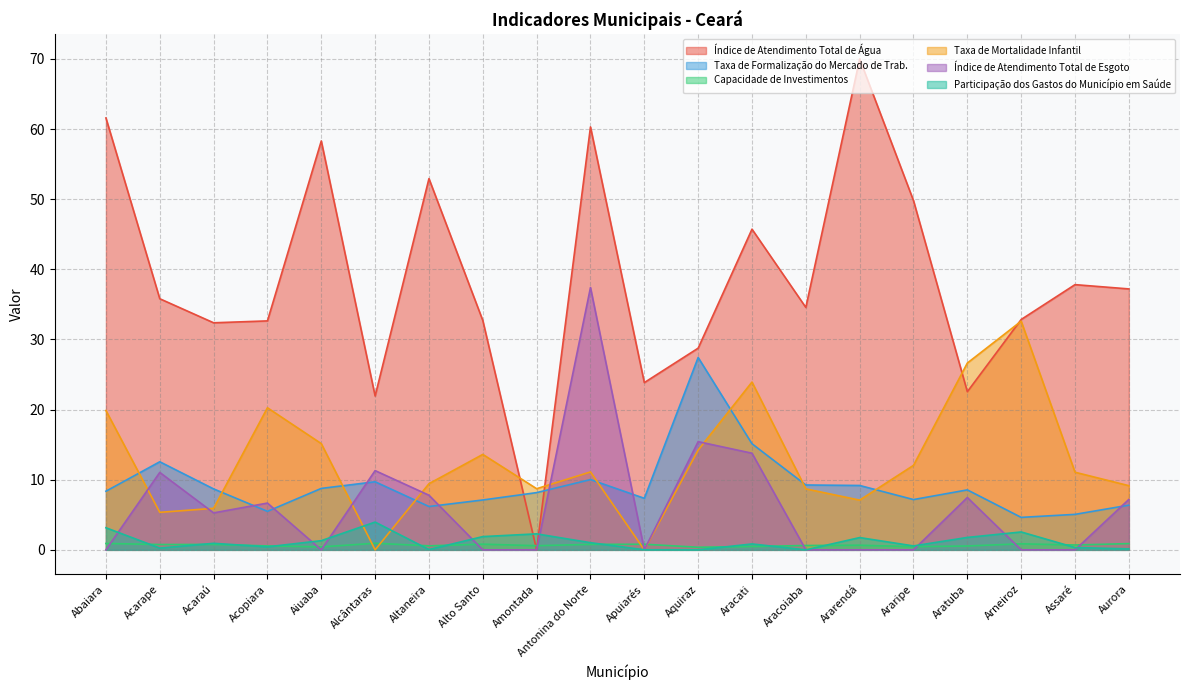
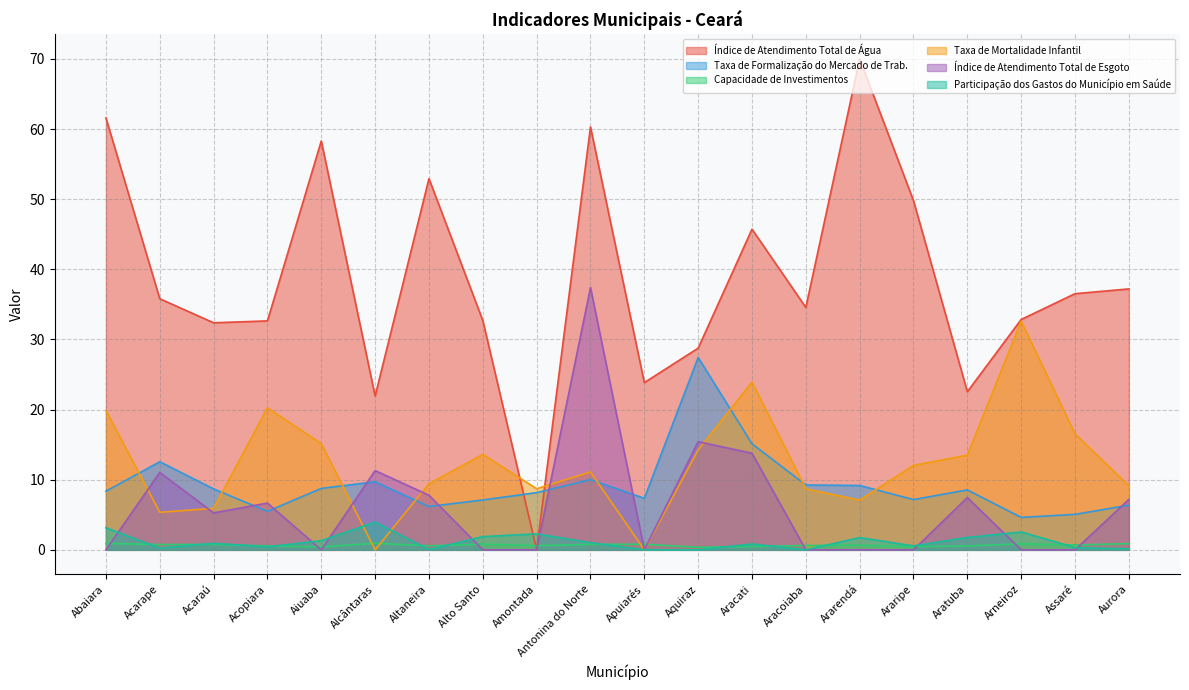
Taxa de Mortalidade Infantil, Aratuba: 27 -> 14
Índice de Atendimento Total de Água, Assaré: 38 -> 37
Taxa de Mortalidade Infantil, Assaré: 11 -> 17
